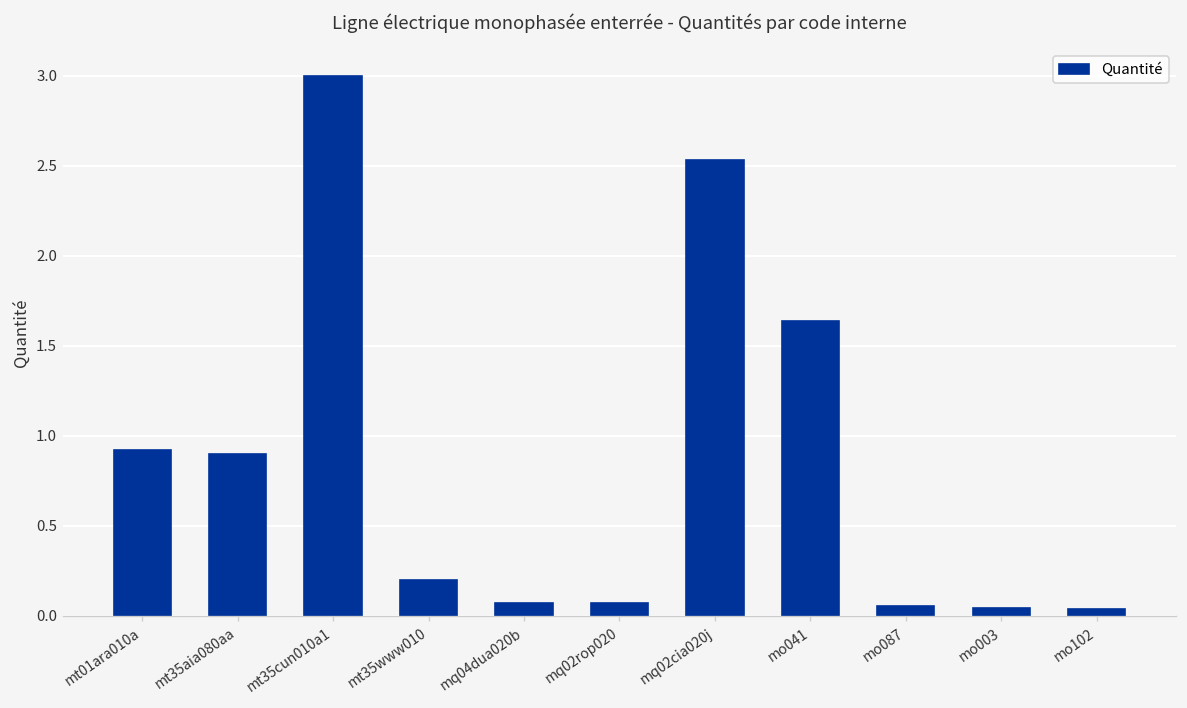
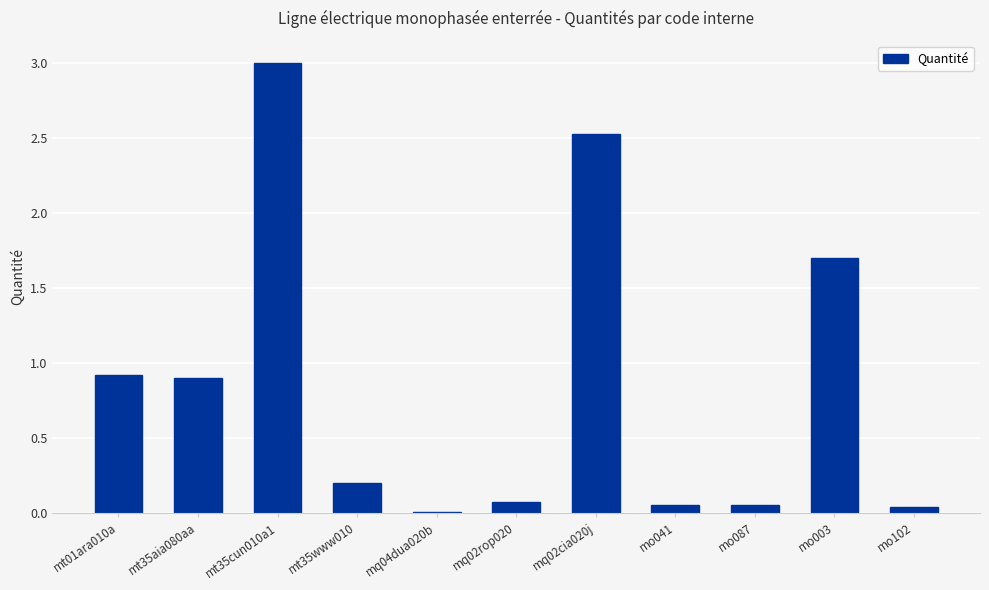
mq04dua020b: 0.07 -> 0.01
mo041: 1.64 -> 0.05
mo003: 0.04 -> 1.70
